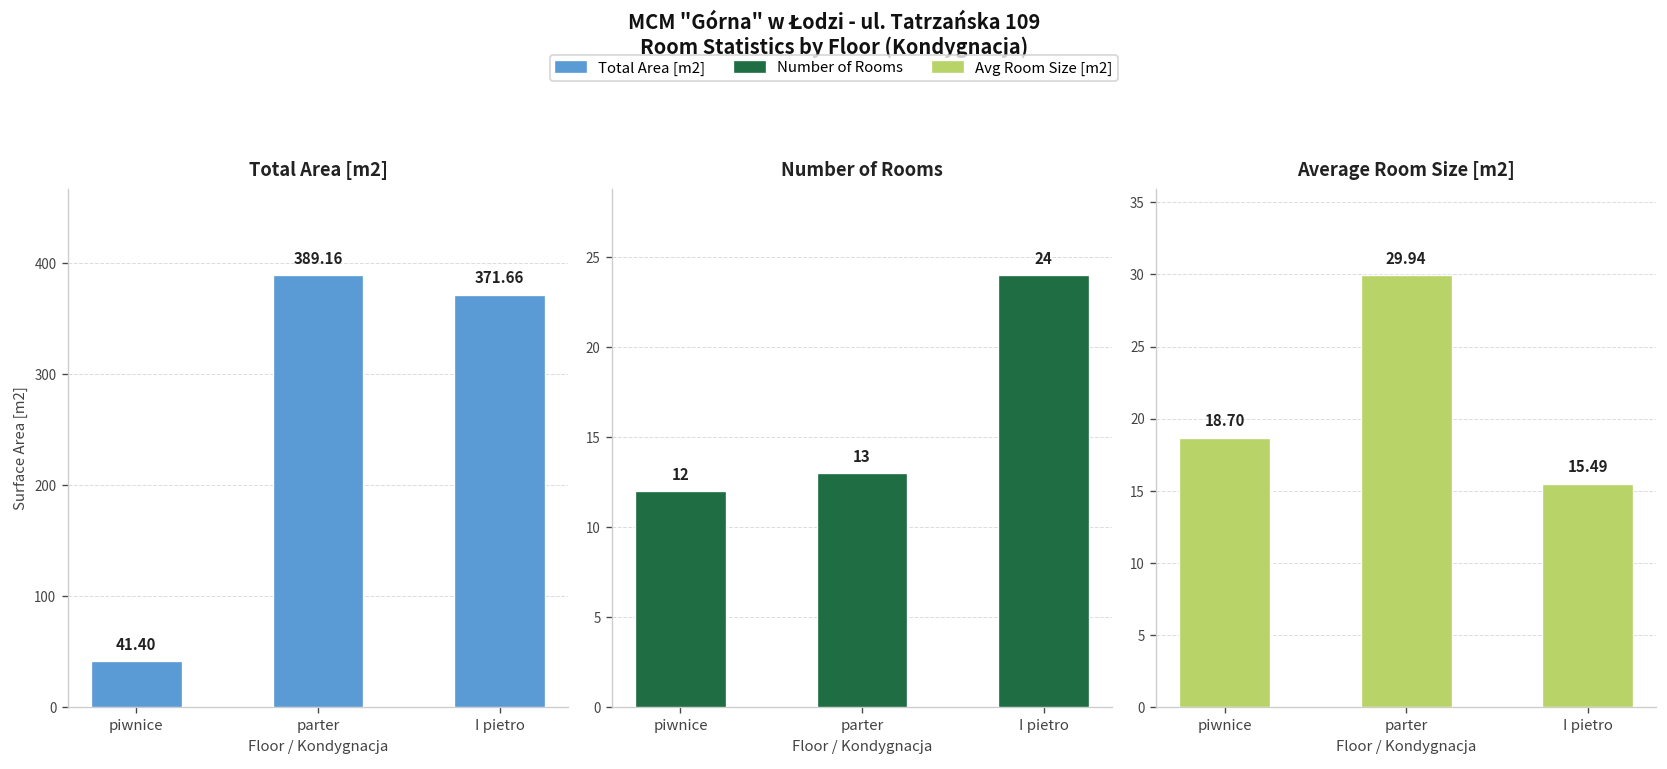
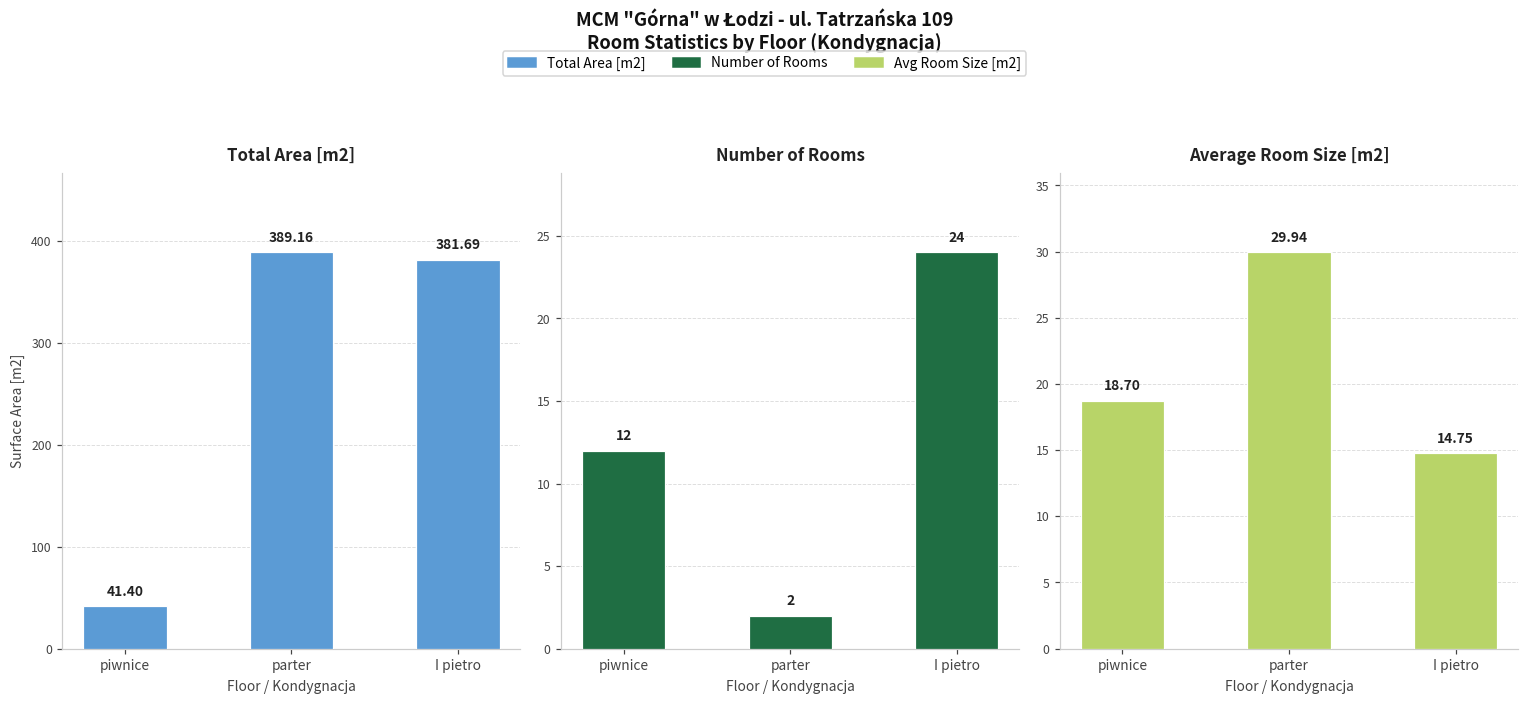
Total Area [m2], I pietro: 371.66 -> 381.69
Number of Rooms, parter: 13 -> 2
Average Room Size [m2], I pietro: 15.49 -> 14.75
